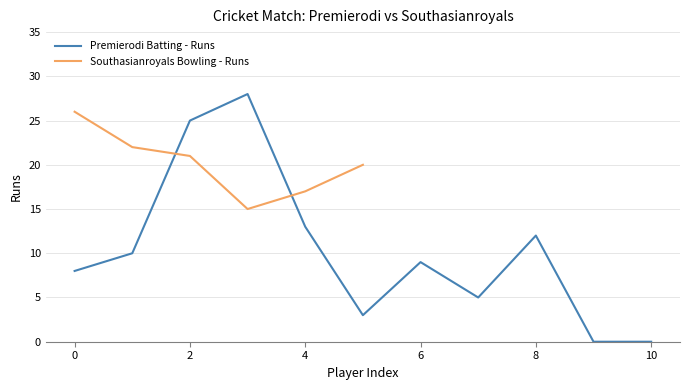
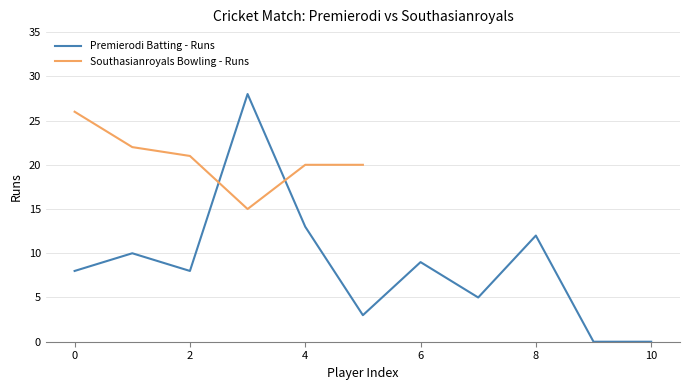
Premierodi Batting - Runs, 2: 25 -> 8
Southasianroyals Bowling - Runs, 4: 17 -> 20
